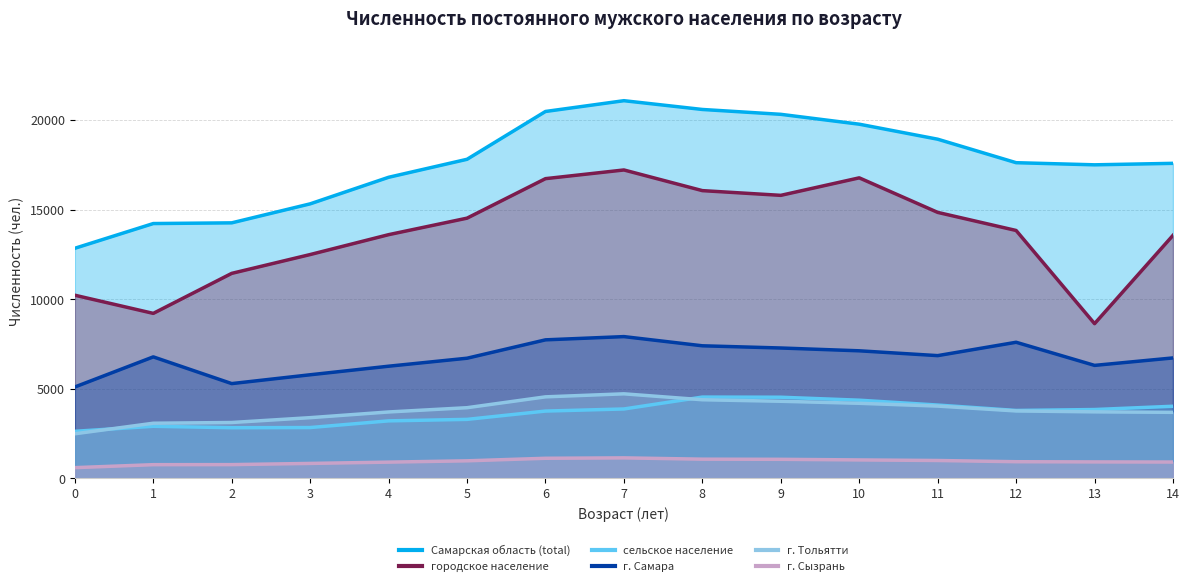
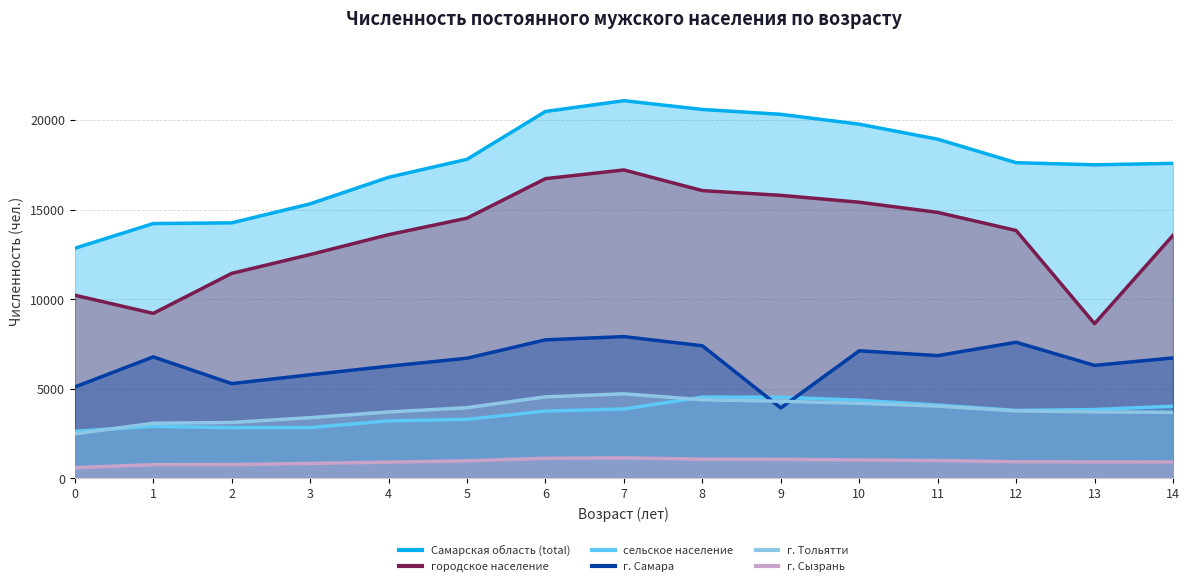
г. Самара, 9: 7300 -> 3900
городское население, 10: 16800 -> 15400
